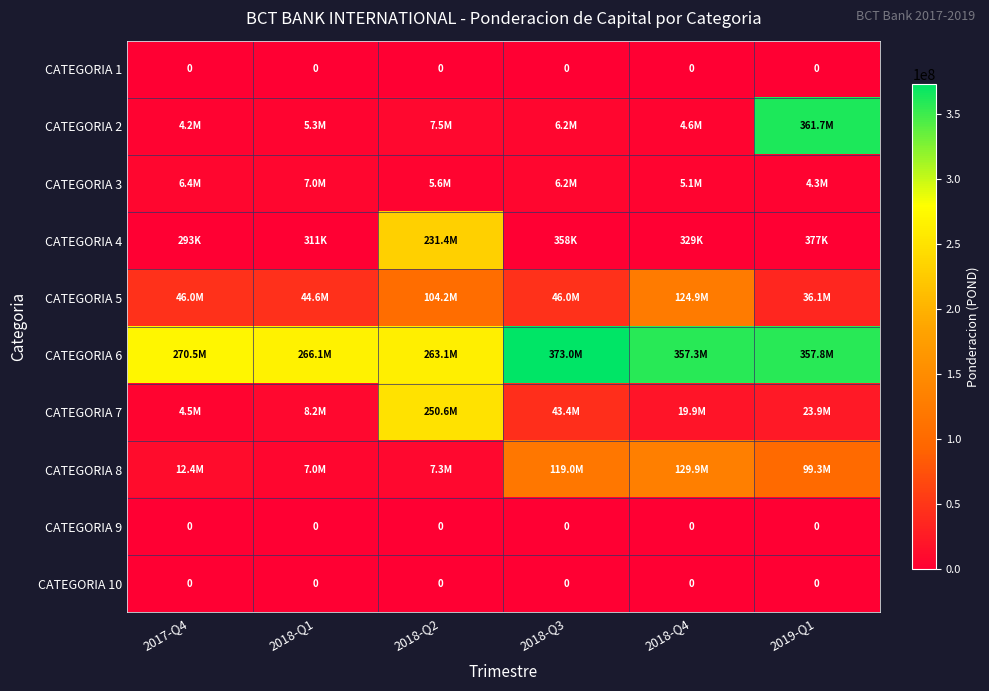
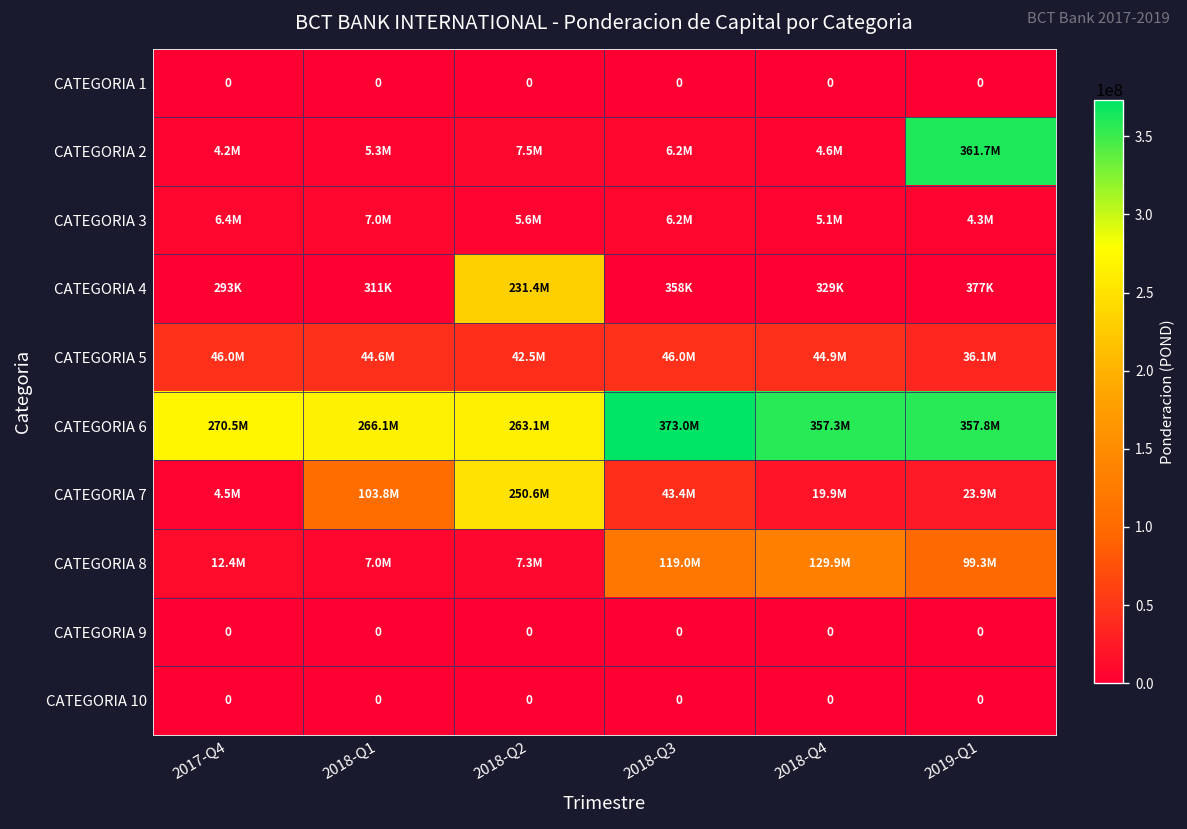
CATEGORIA 5, 2018-Q2: 104.2M -> 42.5M
CATEGORIA 5, 2018-Q4: 124.9M -> 44.9M
CATEGORIA 7, 2018-Q1: 8.2M -> 103.8M
